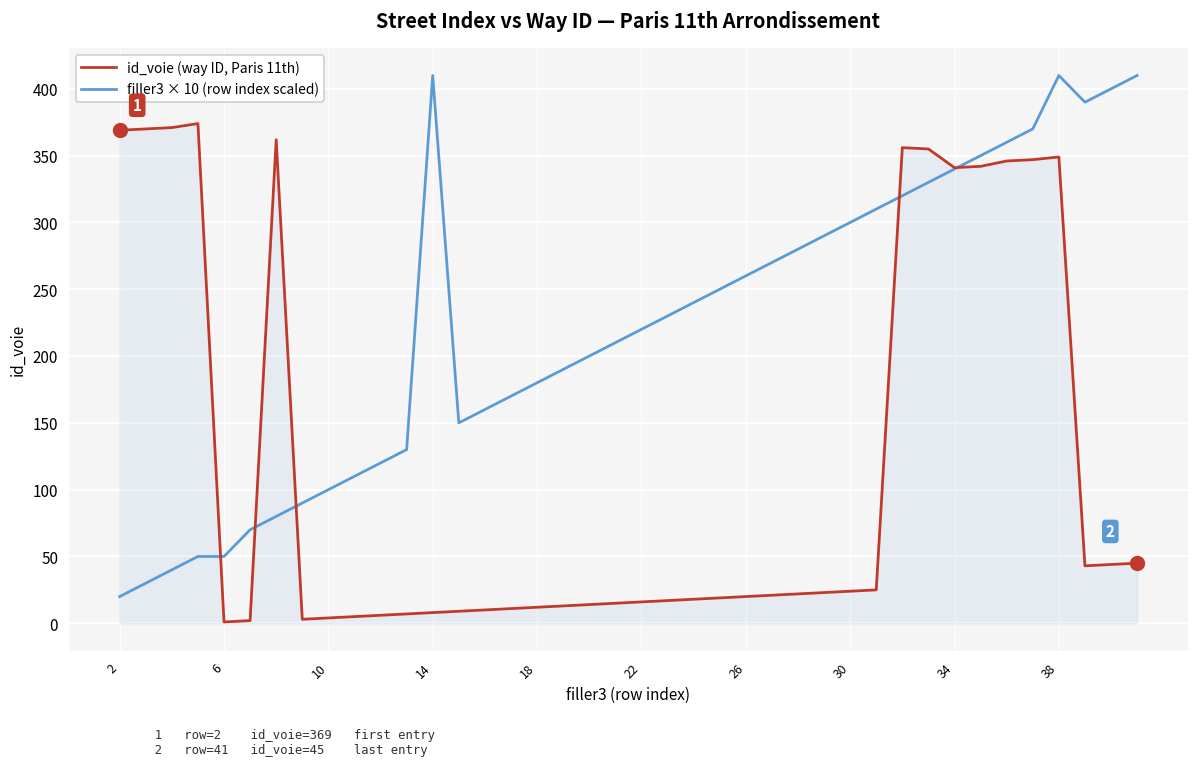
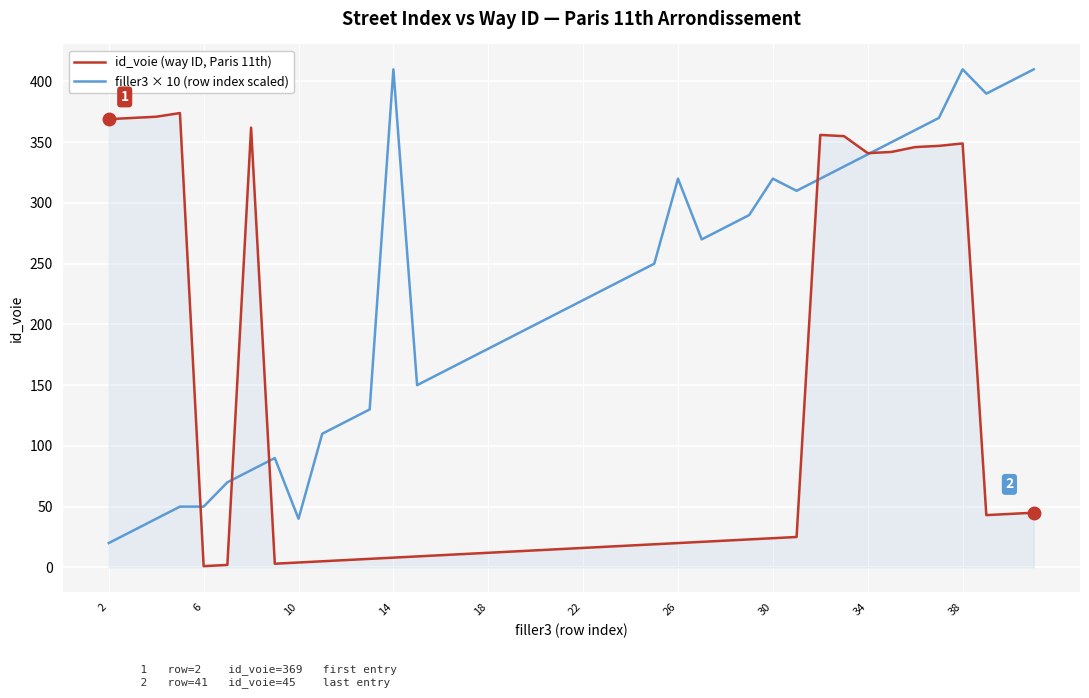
filler3 × 10 (row index scaled), 10: 100 -> 40
filler3 × 10 (row index scaled), 26: 260 -> 320
filler3 × 10 (row index scaled), 30: 300 -> 320
